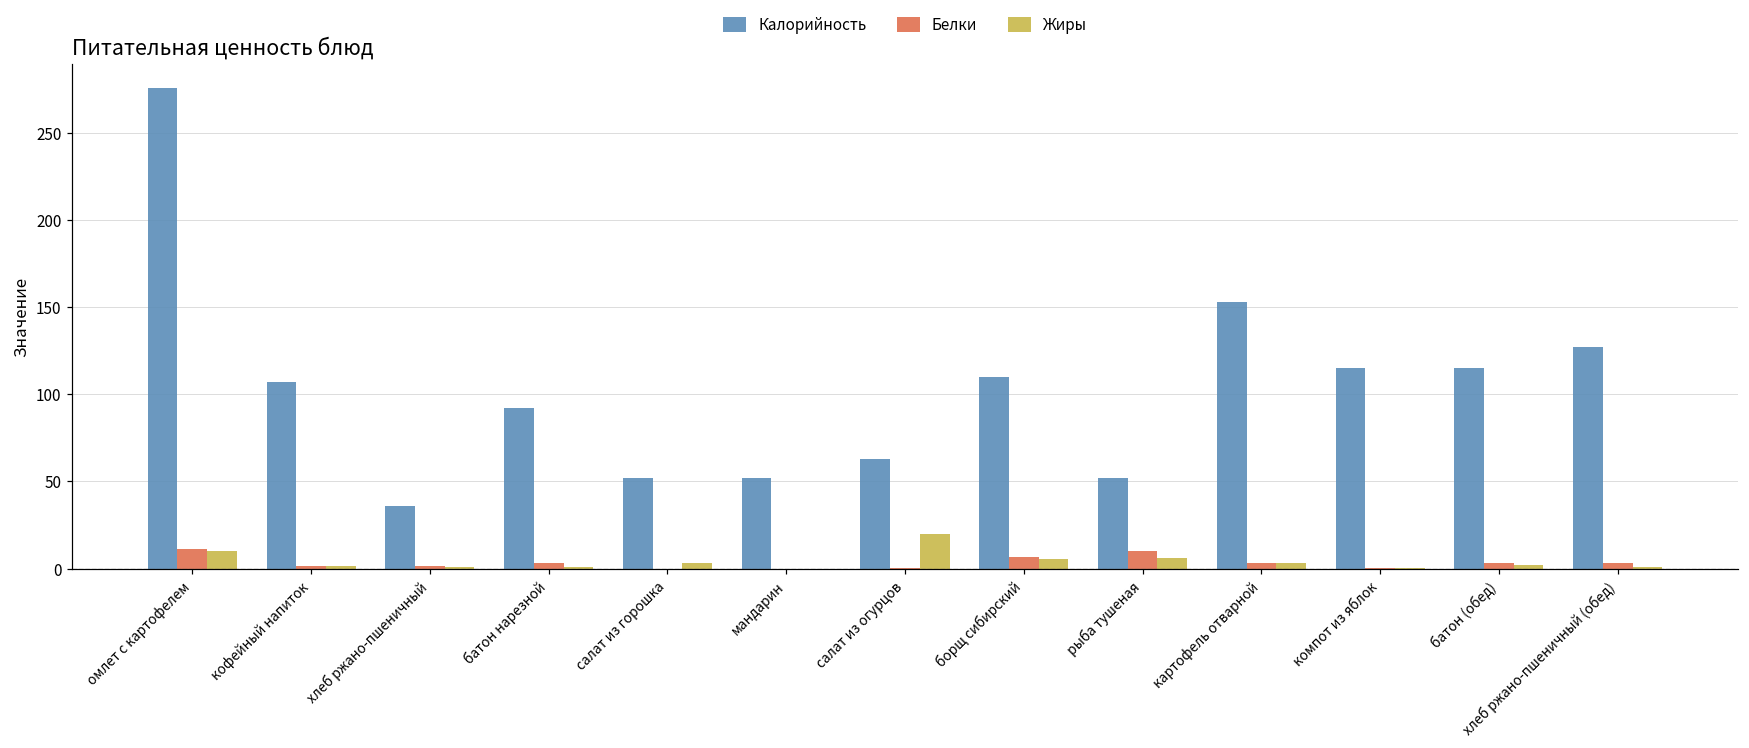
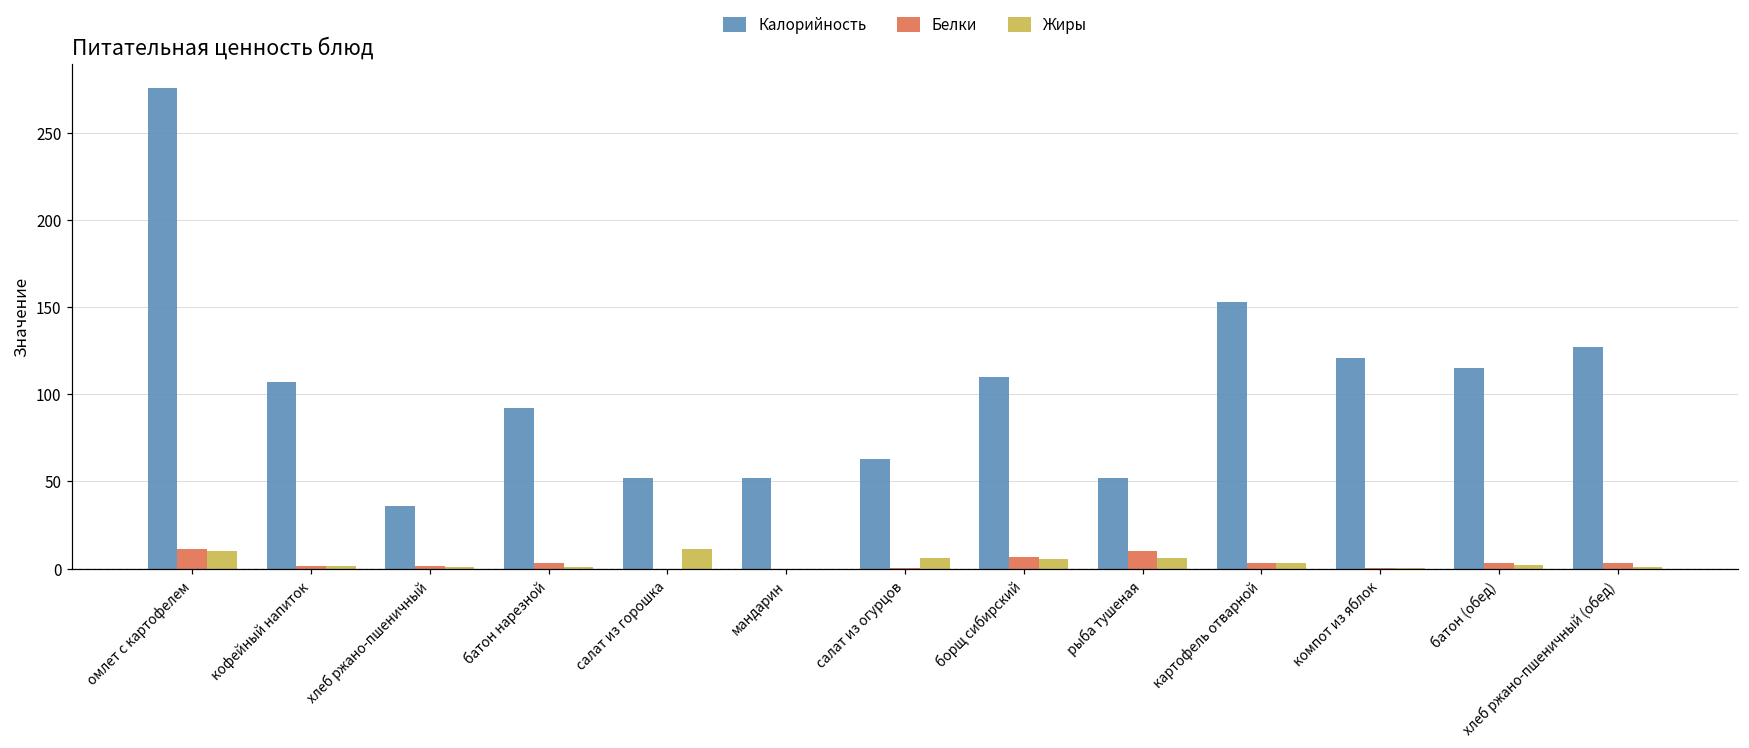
Жиры, салат из горошка: 3 -> 11
Жиры, салат из огурцов: 20 -> 6
Калорийность, компот из яблок: 115 -> 121
